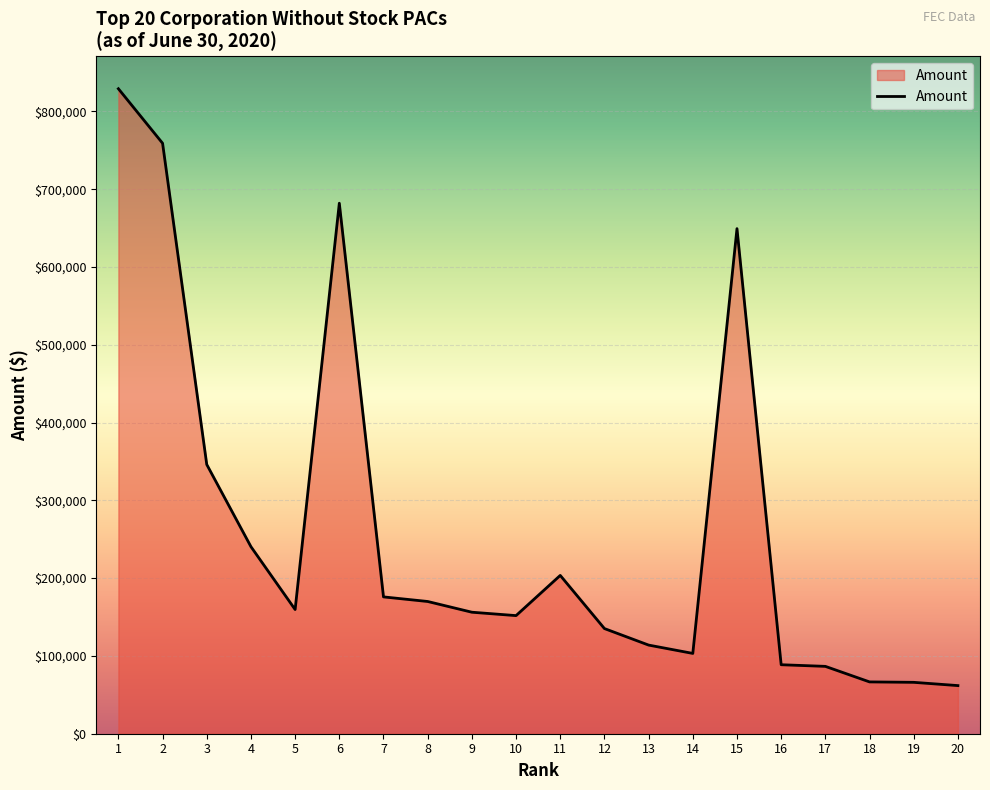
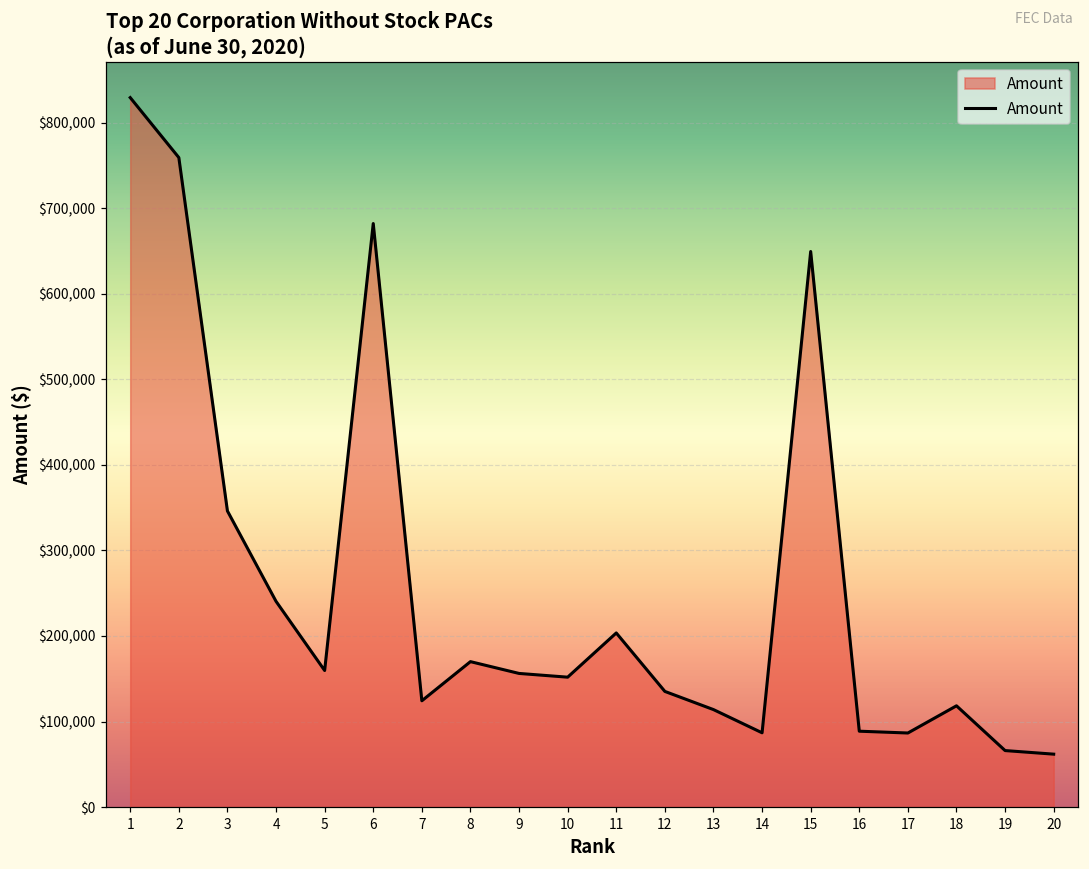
7: $180,000 -> $120,000
14: $100,000 -> $90,000
18: $70,000 -> $120,000
